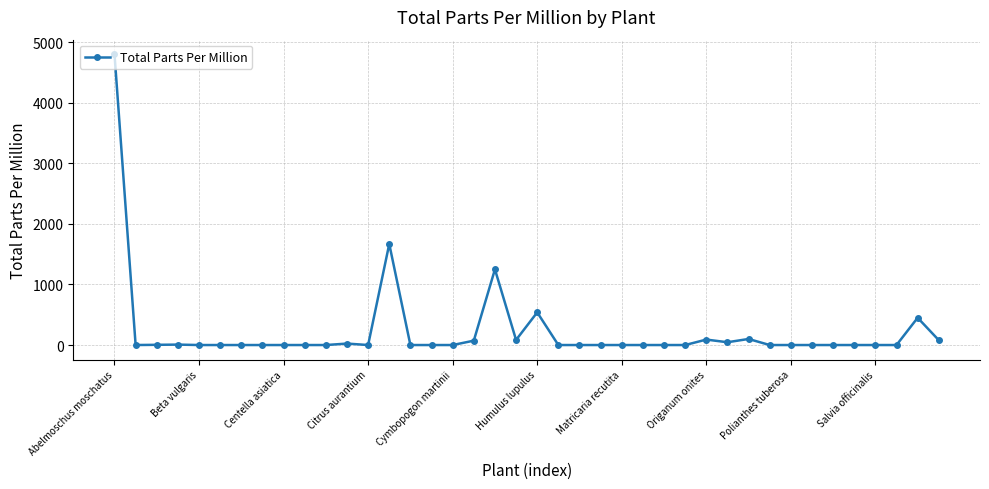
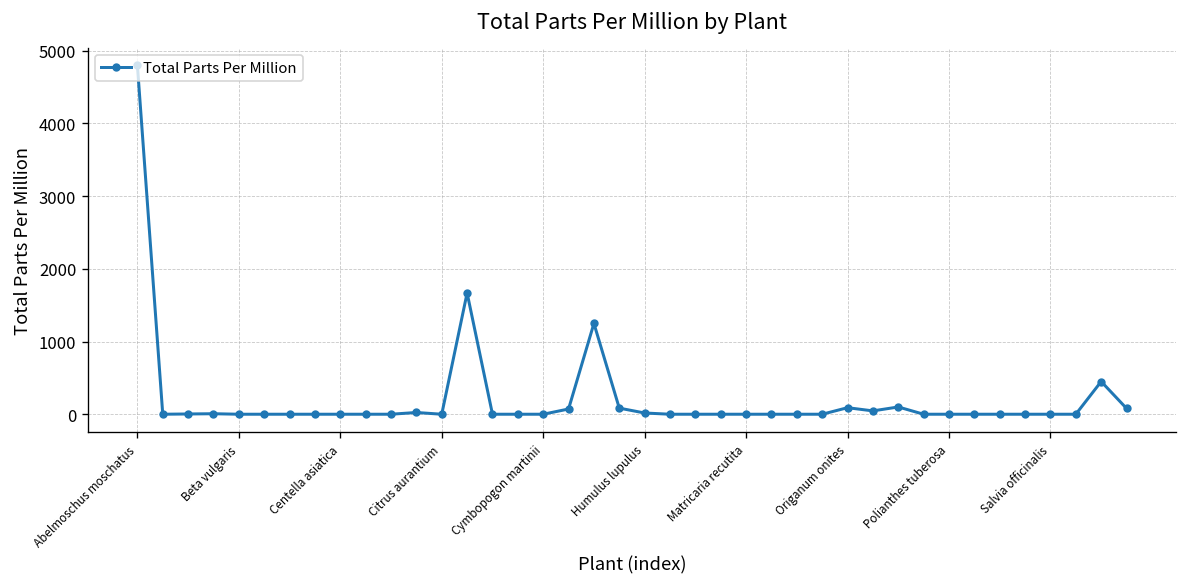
Humulus lupulus: 500 -> 0
